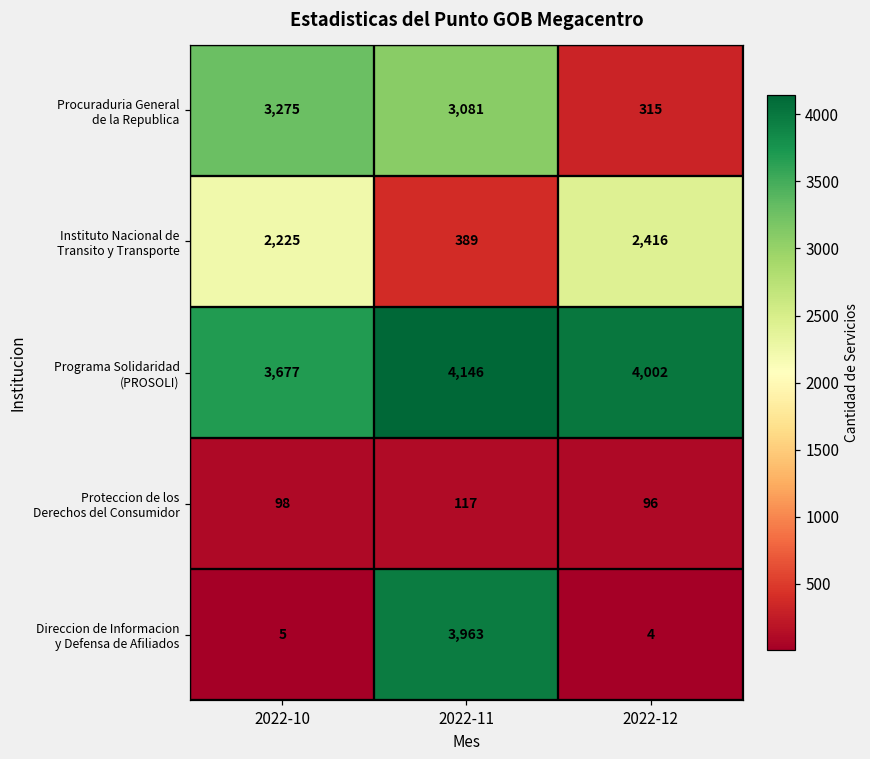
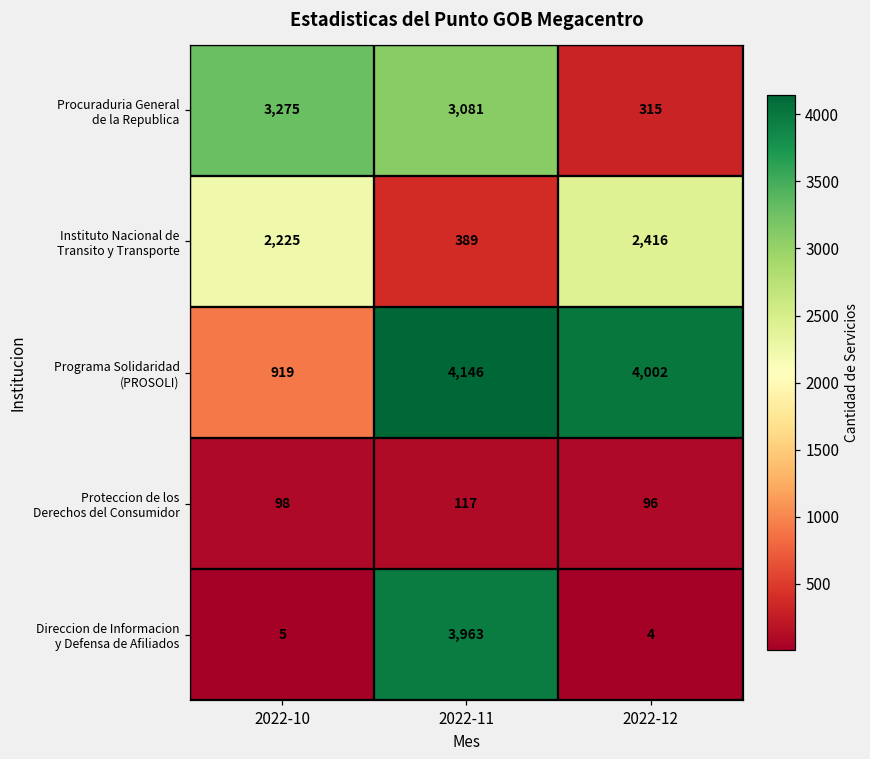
Programa Solidaridad (PROSOLI), 2022-10: 3,677 -> 919
